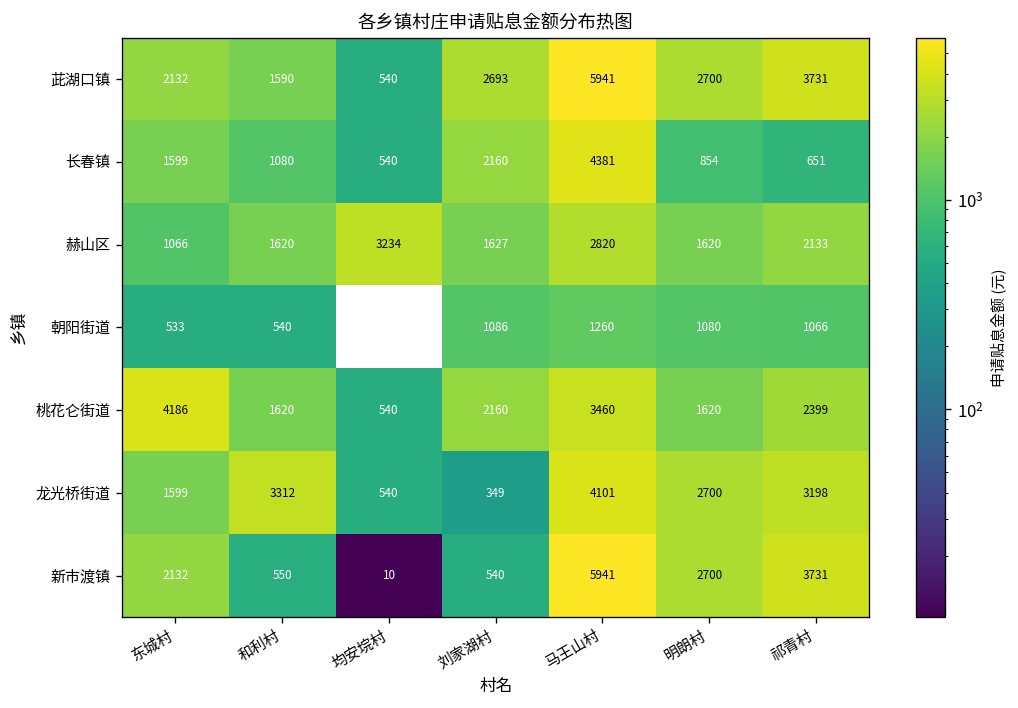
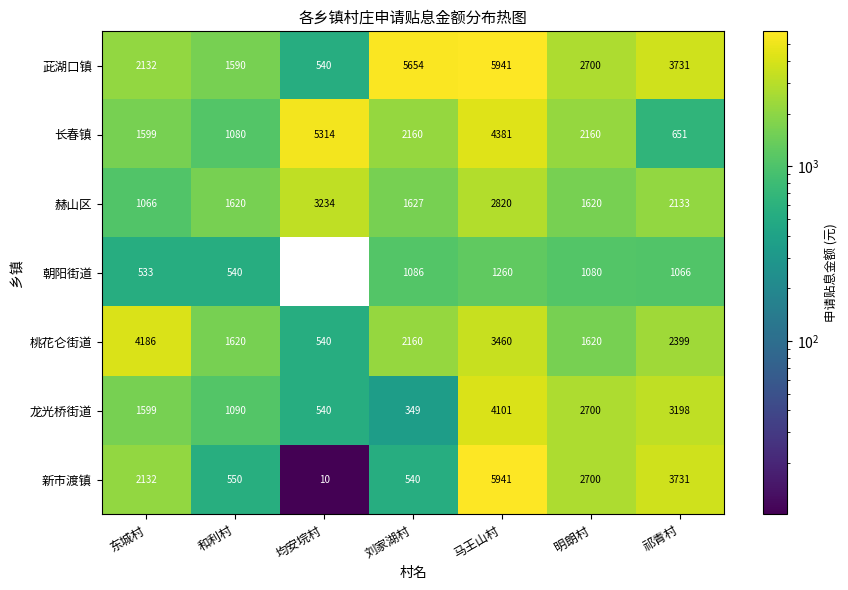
茈湖口镇, 刘家湖村: 2693 -> 5654
长春镇, 均安垸村: 540 -> 5314
长春镇, 明朗村: 854 -> 2160
龙光桥街道, 和利村: 3312 -> 1090
